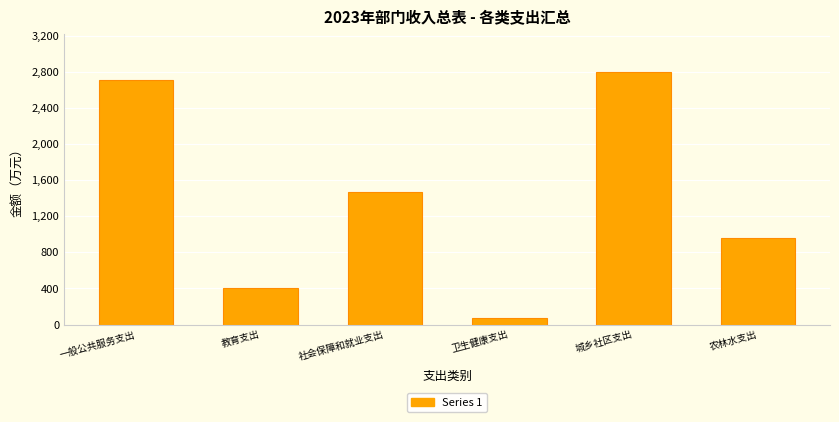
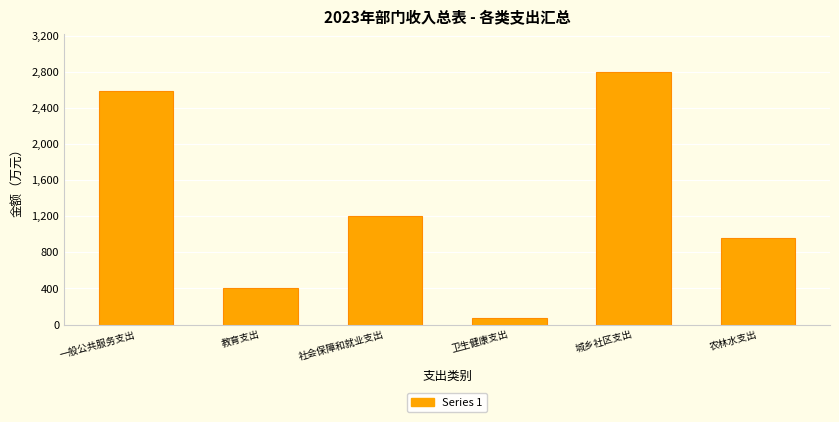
一般公共服务支出: 2,700 -> 2,600
社会保障和就业支出: 1,500 -> 1,200
